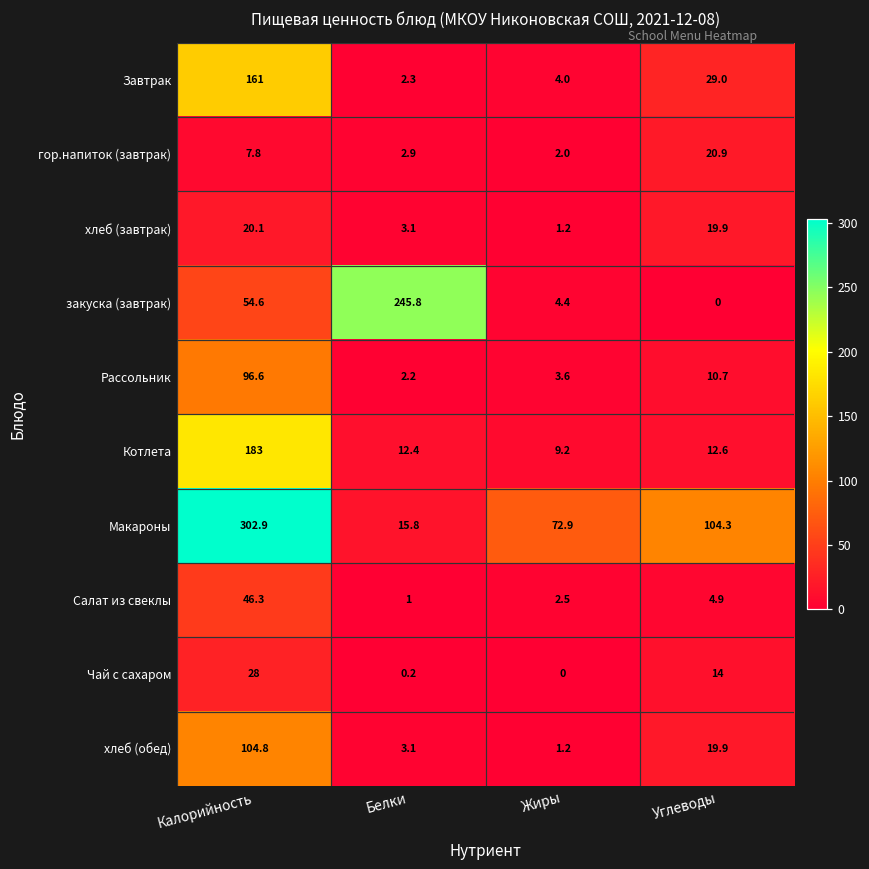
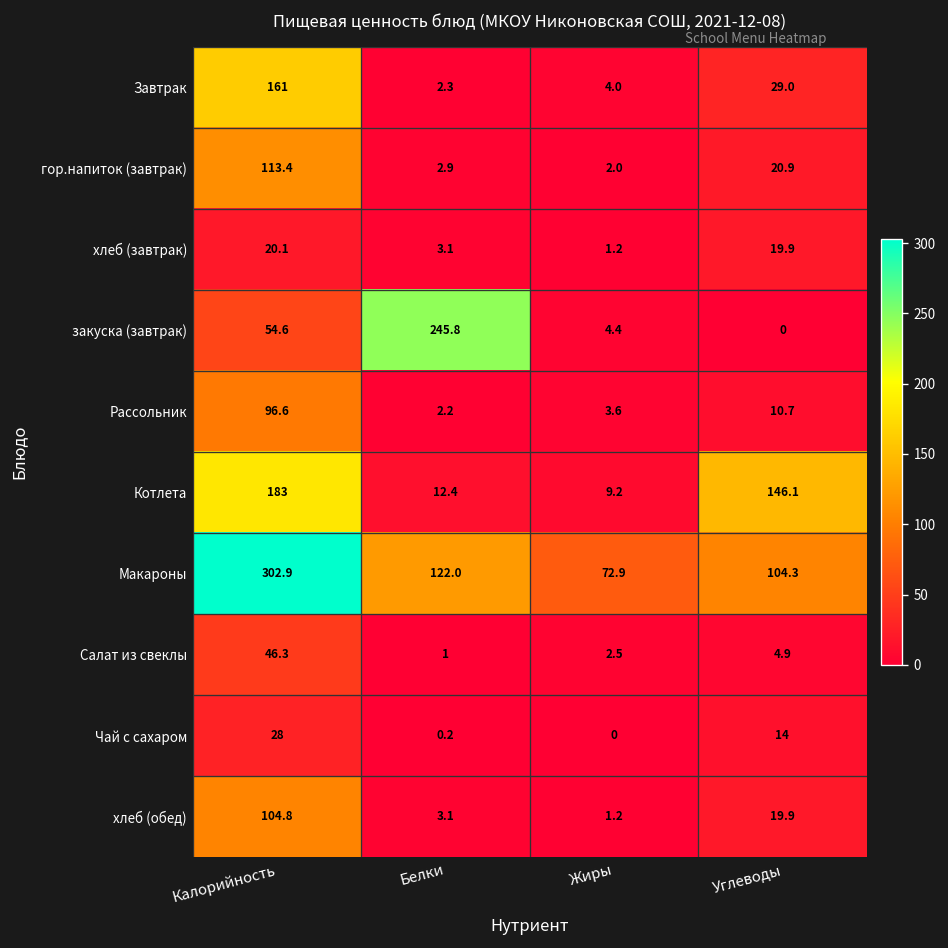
гор.напиток (завтрак), Калорийность: 7.8 -> 113.4
Котлета, Углеводы: 12.6 -> 146.1
Макароны, Белки: 15.8 -> 122.0
